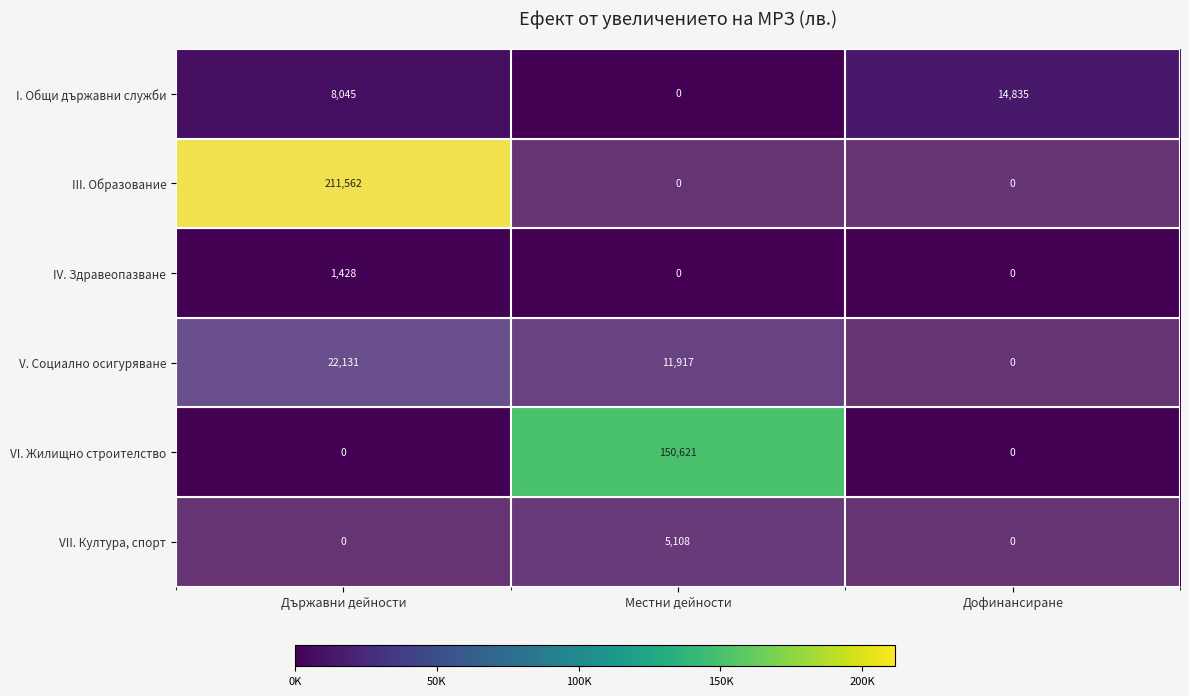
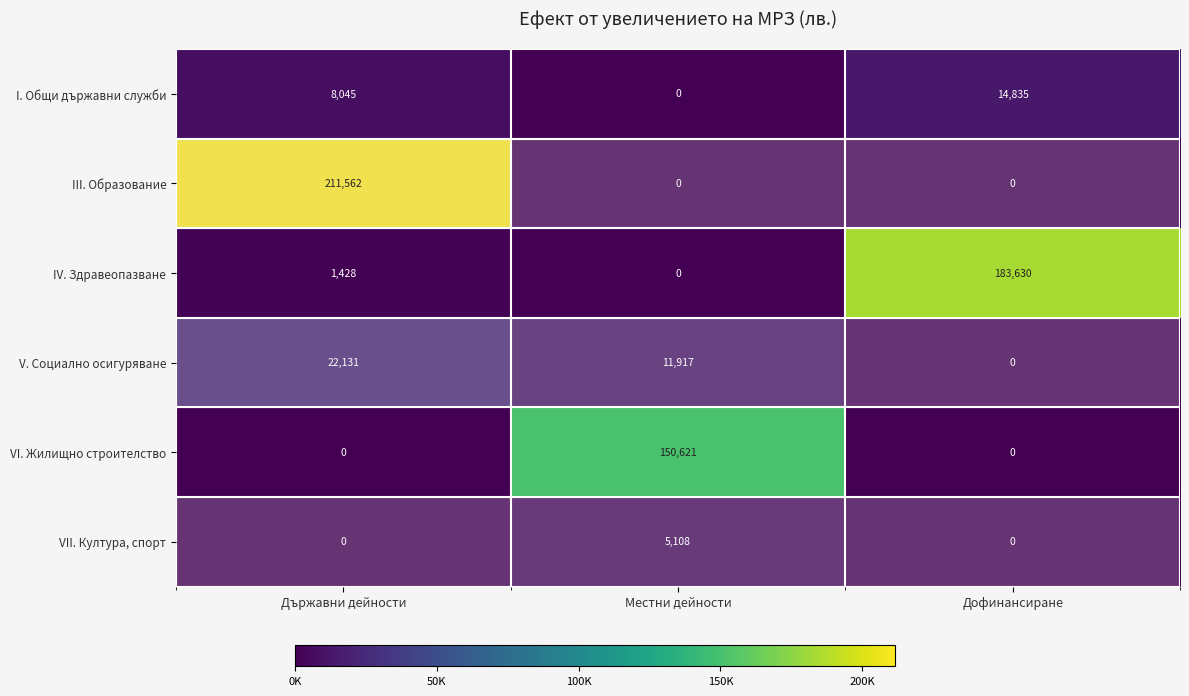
IV. Здравеопазване, Дофинансиране: 0 -> 183,630
